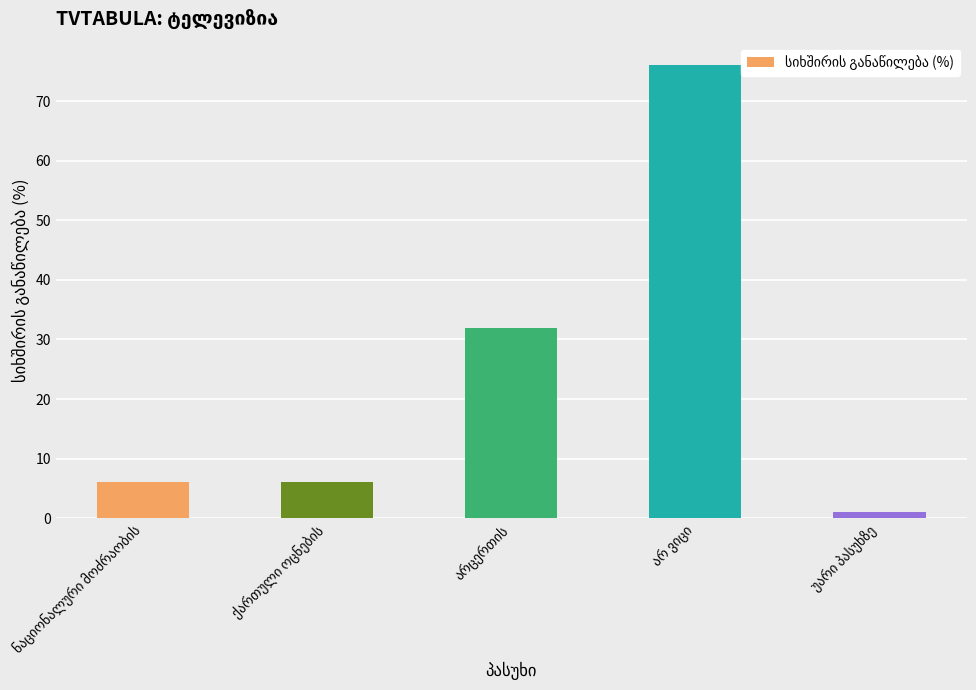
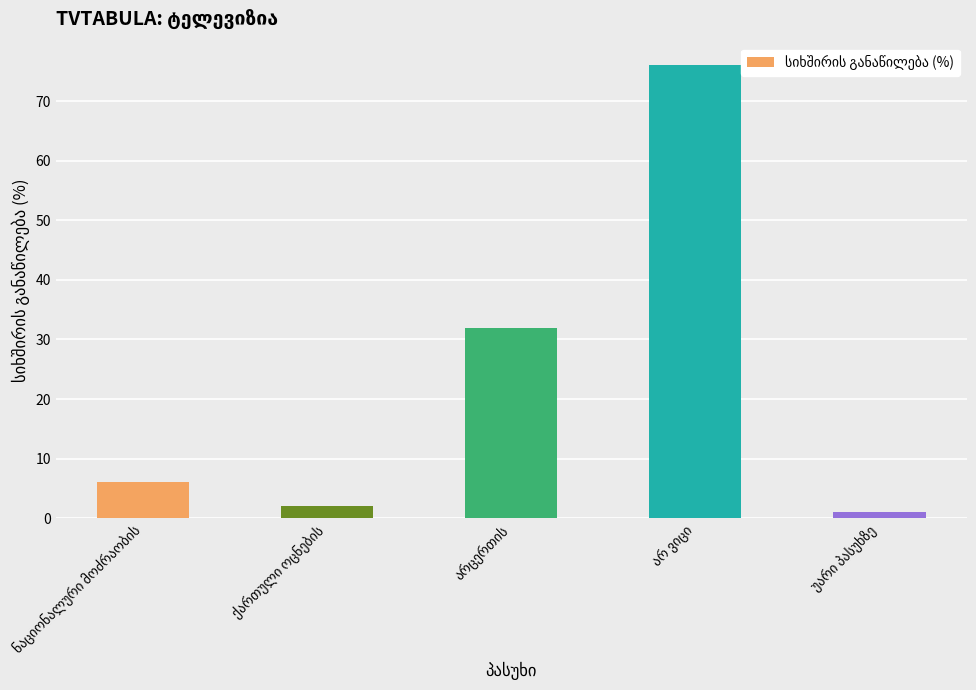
ქართული ოცნების: 6 -> 2
